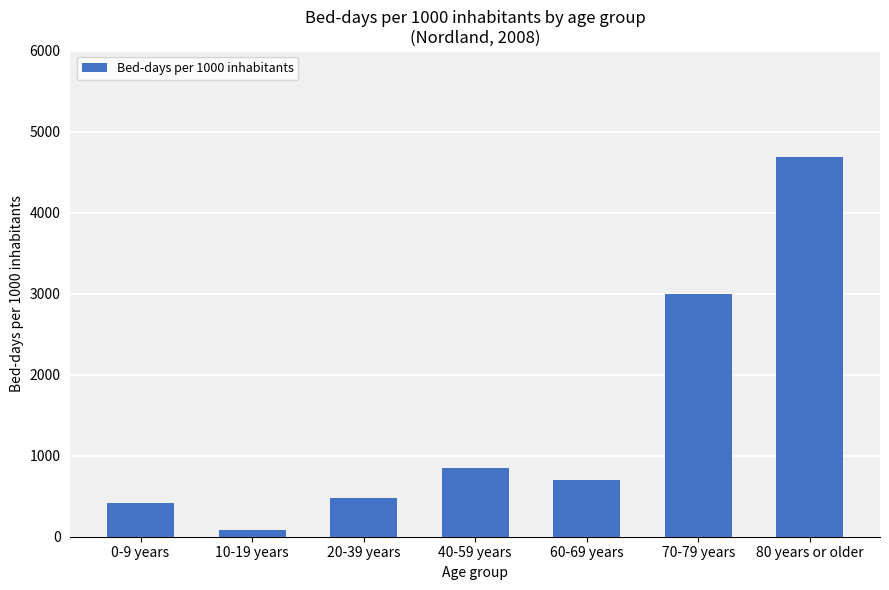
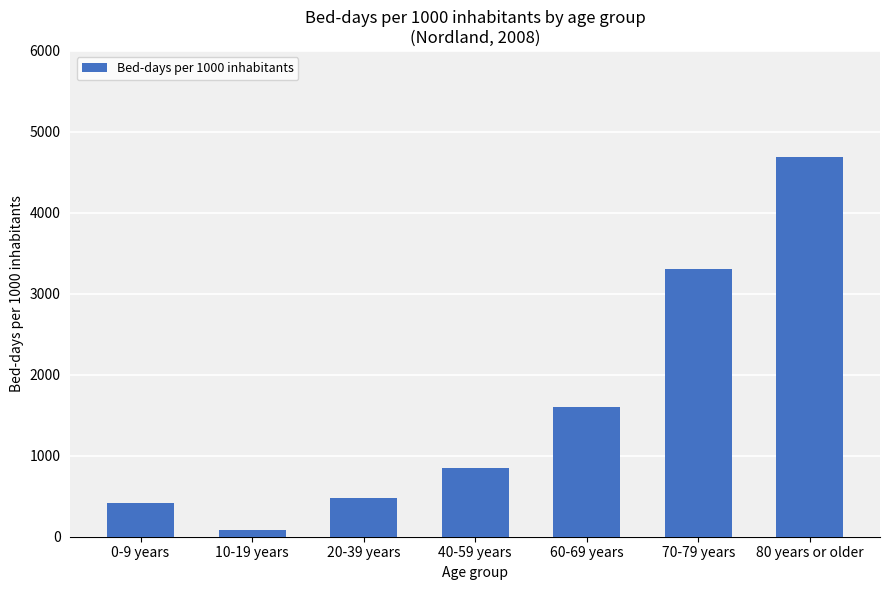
60-69 years: 700 -> 1600
70-79 years: 3000 -> 3300
